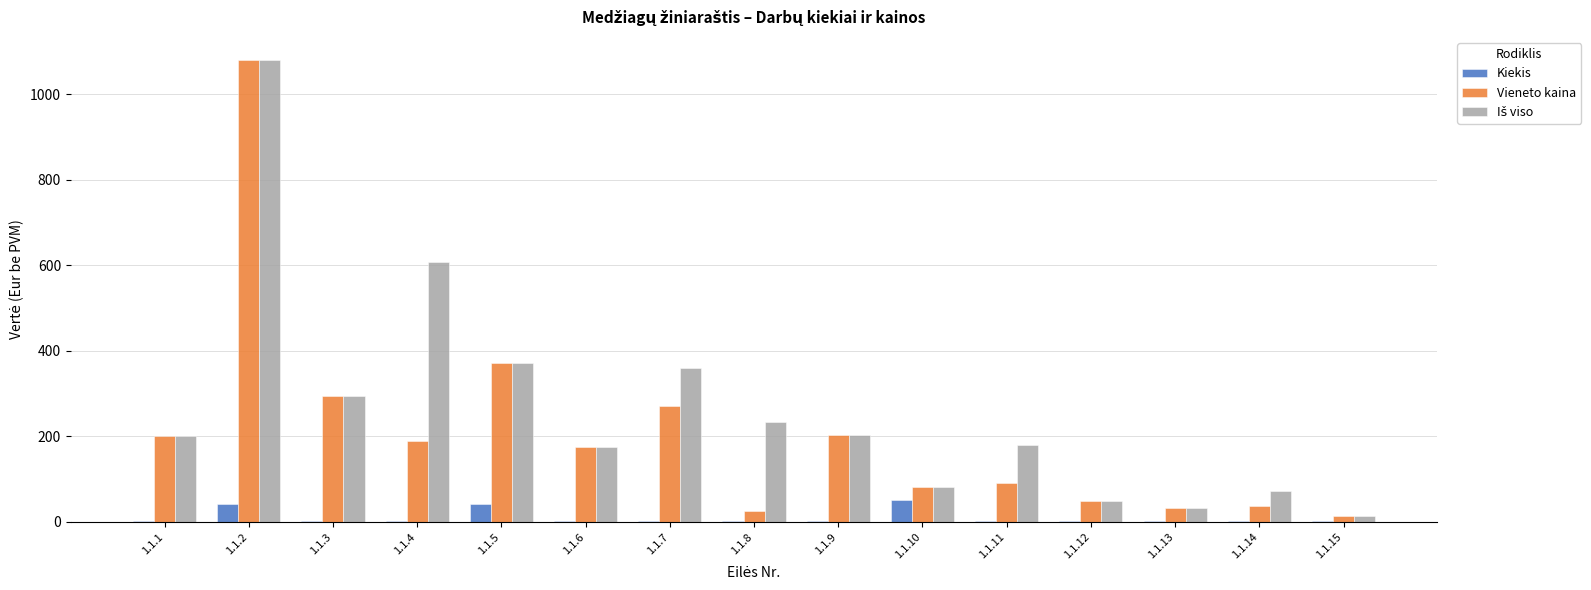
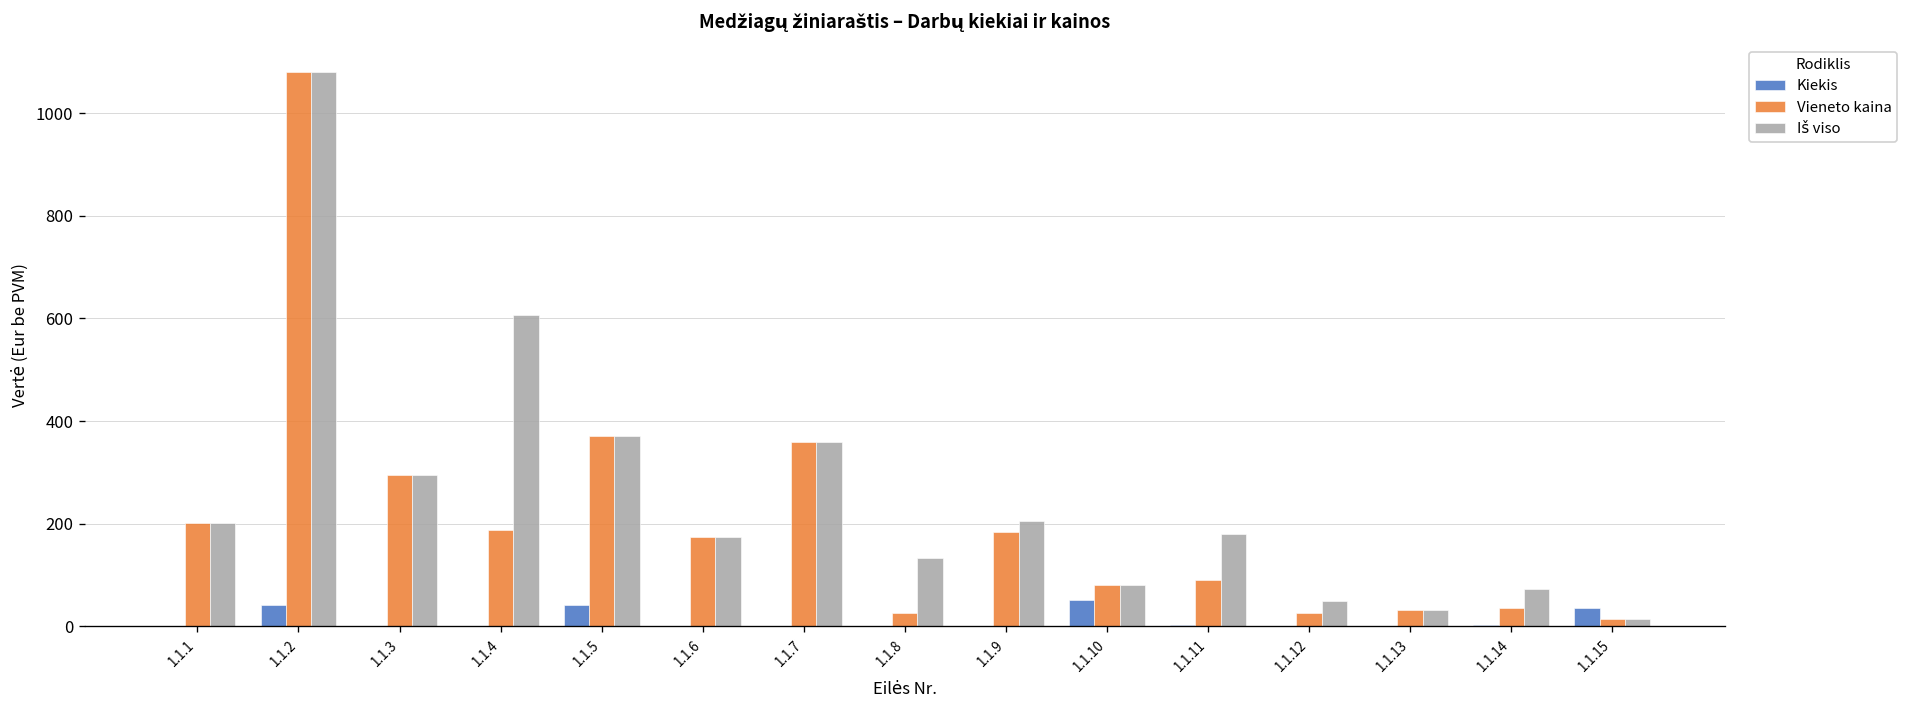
Vieneto kaina, 1.1.7: 270 -> 360
Iš viso, 1.1.8: 230 -> 130
Vieneto kaina, 1.1.9: 200 -> 180
Vieneto kaina, 1.1.12: 50 -> 30
Kiekis, 1.1.15: 0 -> 40
